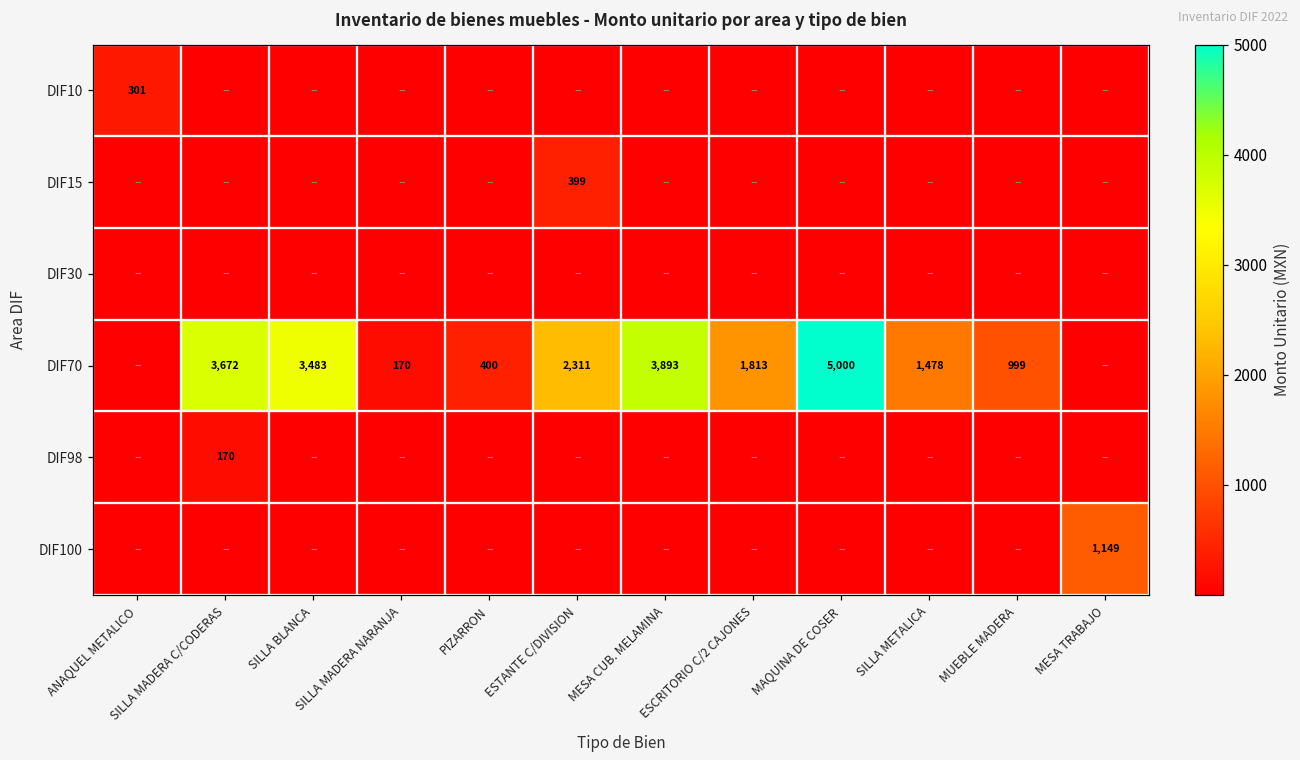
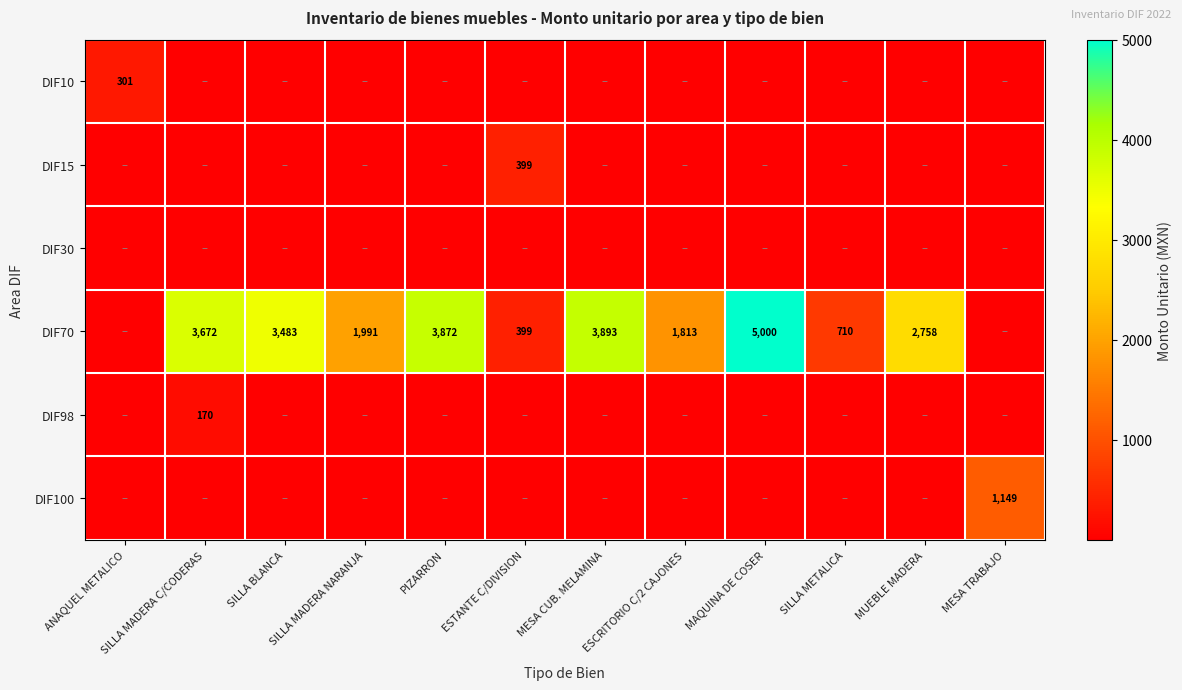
DIF70, SILLA MADERA NARANJA: 170 -> 1,991
DIF70, PIZARRON: 400 -> 3,872
DIF70, ESTANTE C/DIVISION: 2,311 -> 399
DIF70, SILLA METALICA: 1,478 -> 710
DIF70, MUEBLE MADERA: 999 -> 2,758
